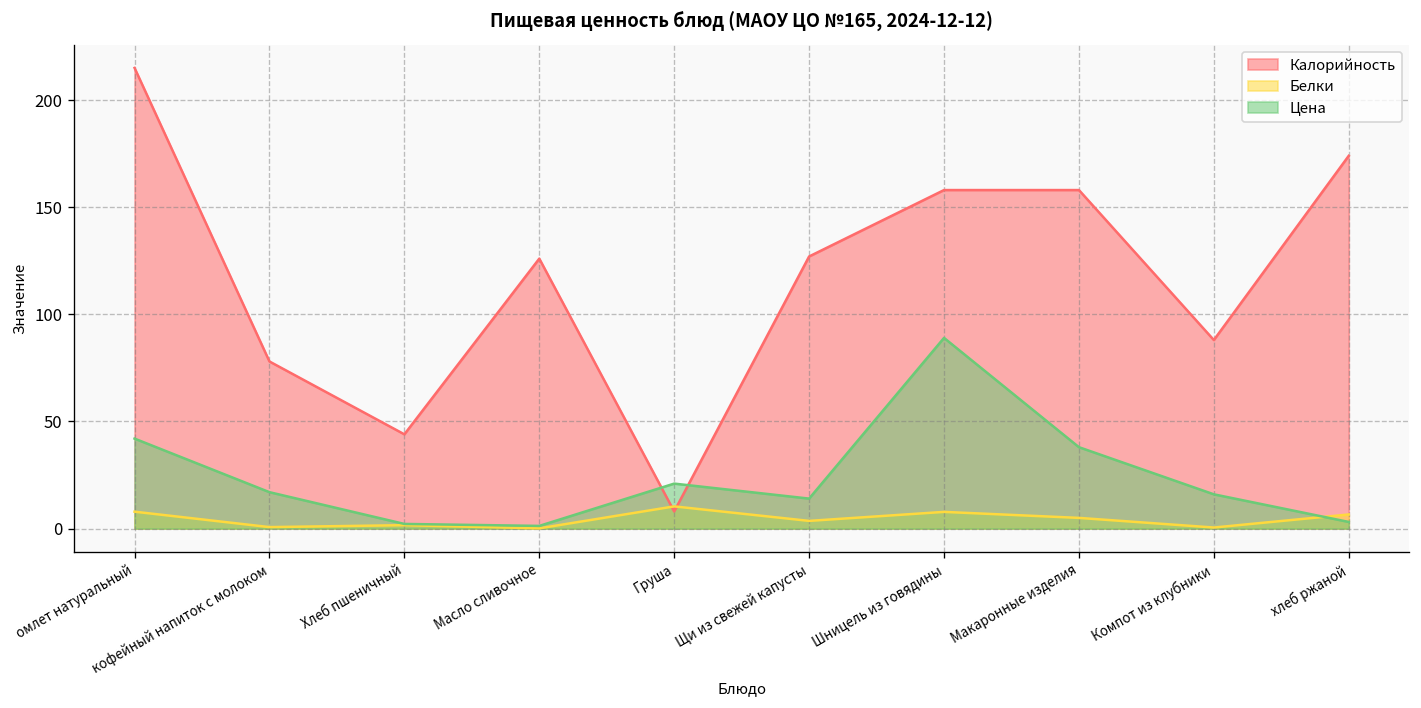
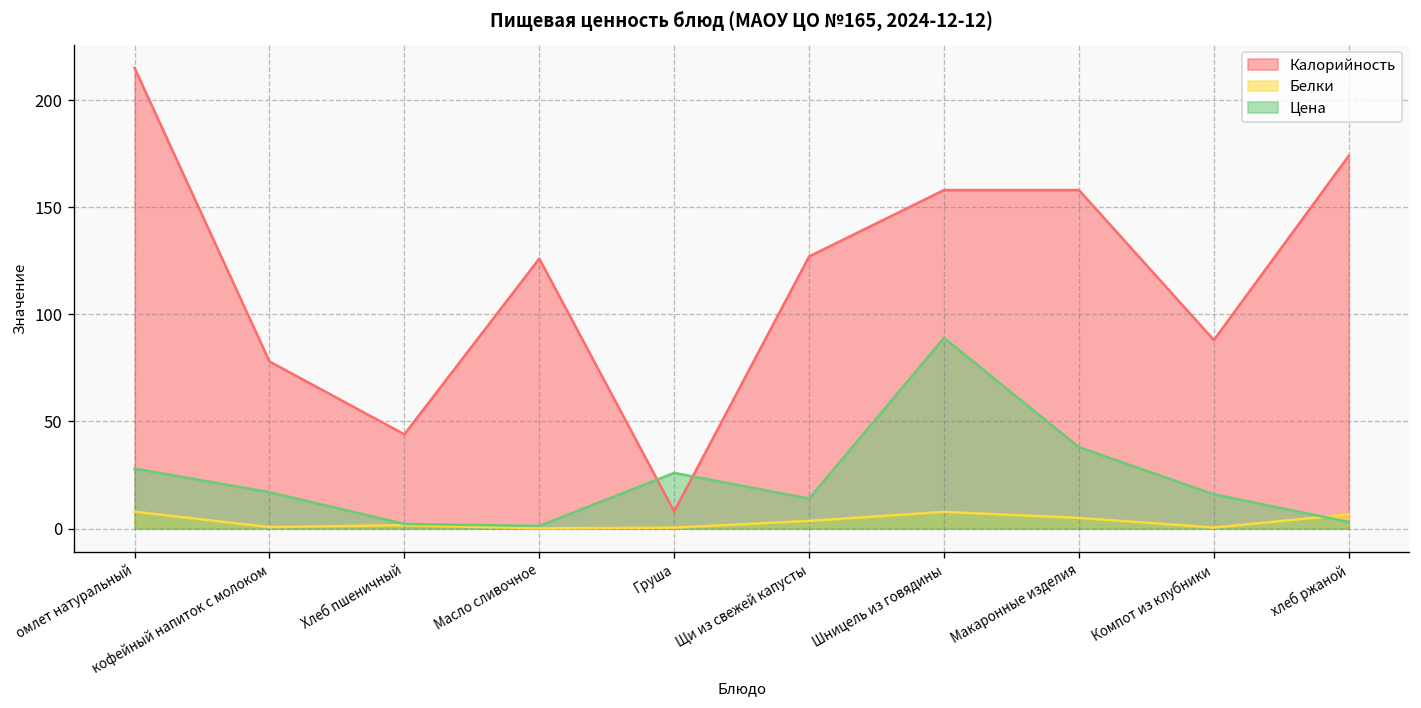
Цена, омлет натуральный: 42 -> 28
Белки, Груша: 10 -> 0
Цена, Груша: 21 -> 26
